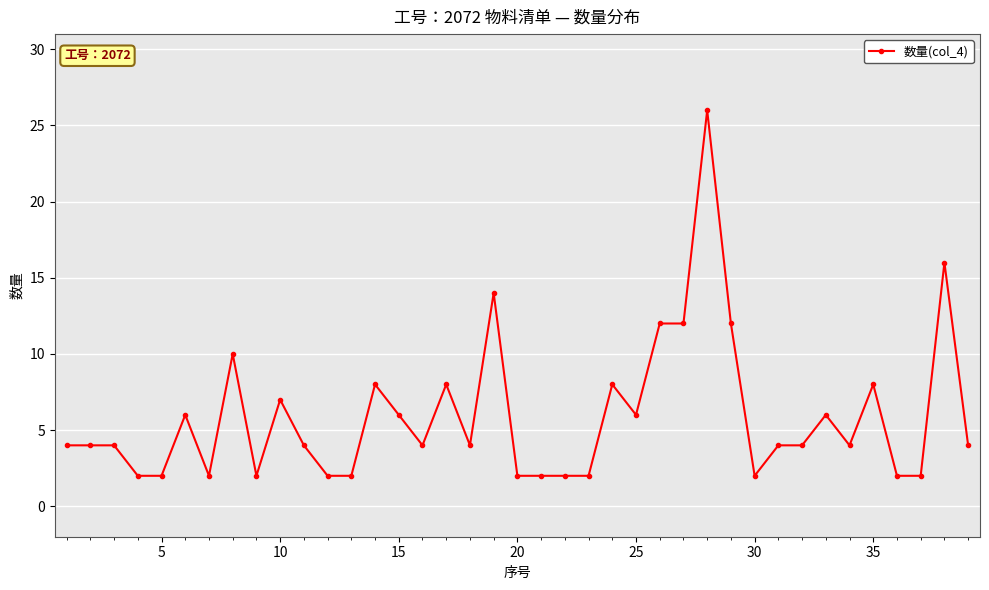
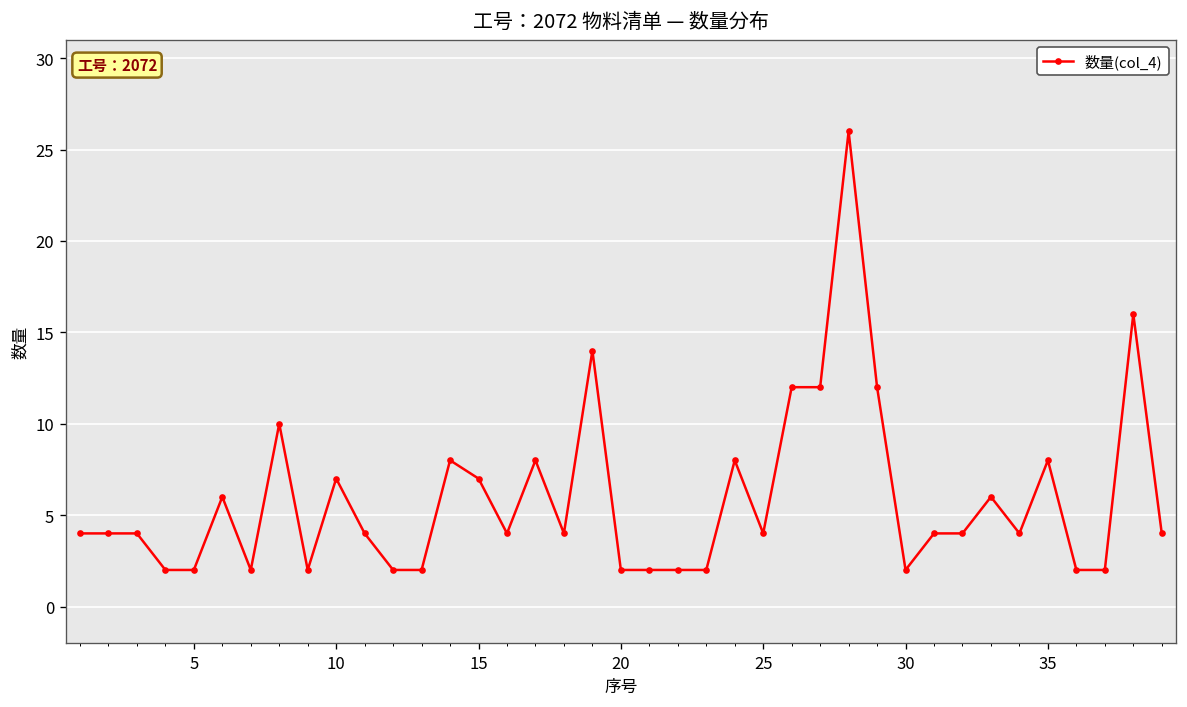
15: 6 -> 7
25: 6 -> 4
